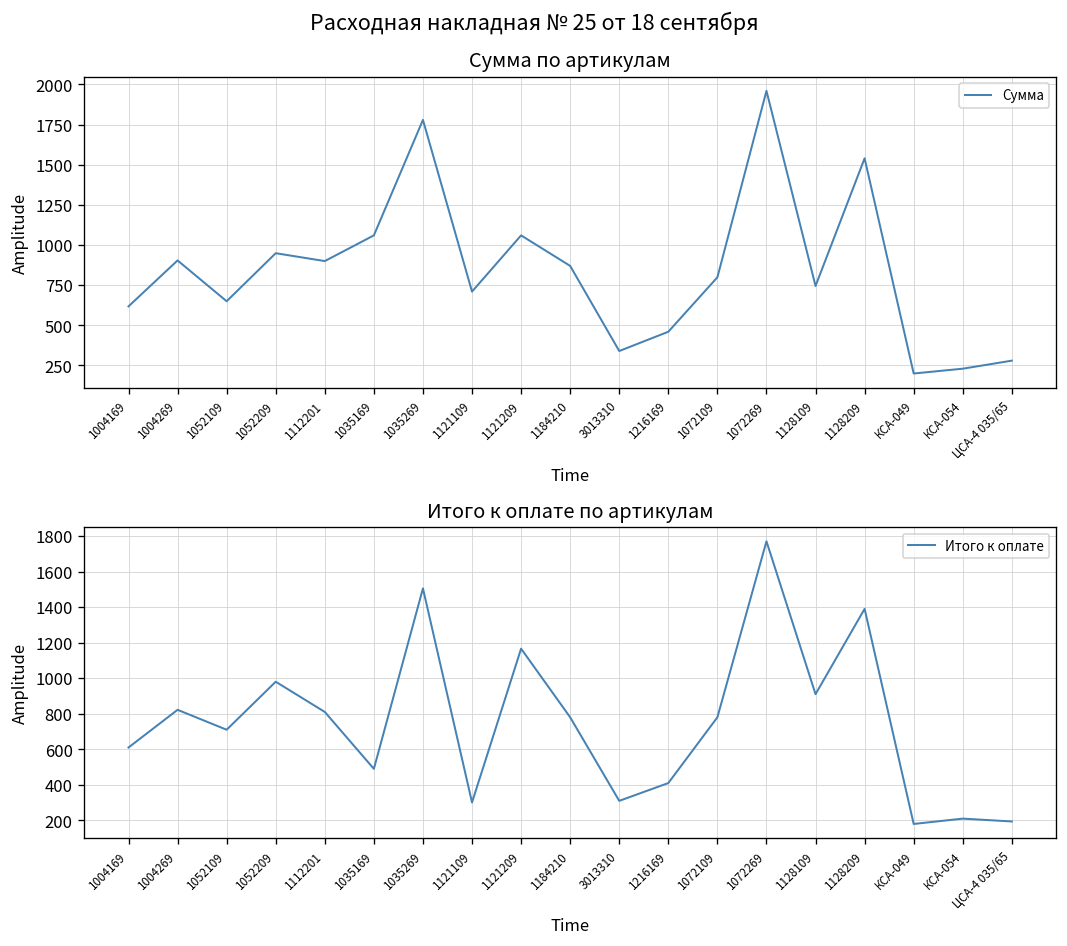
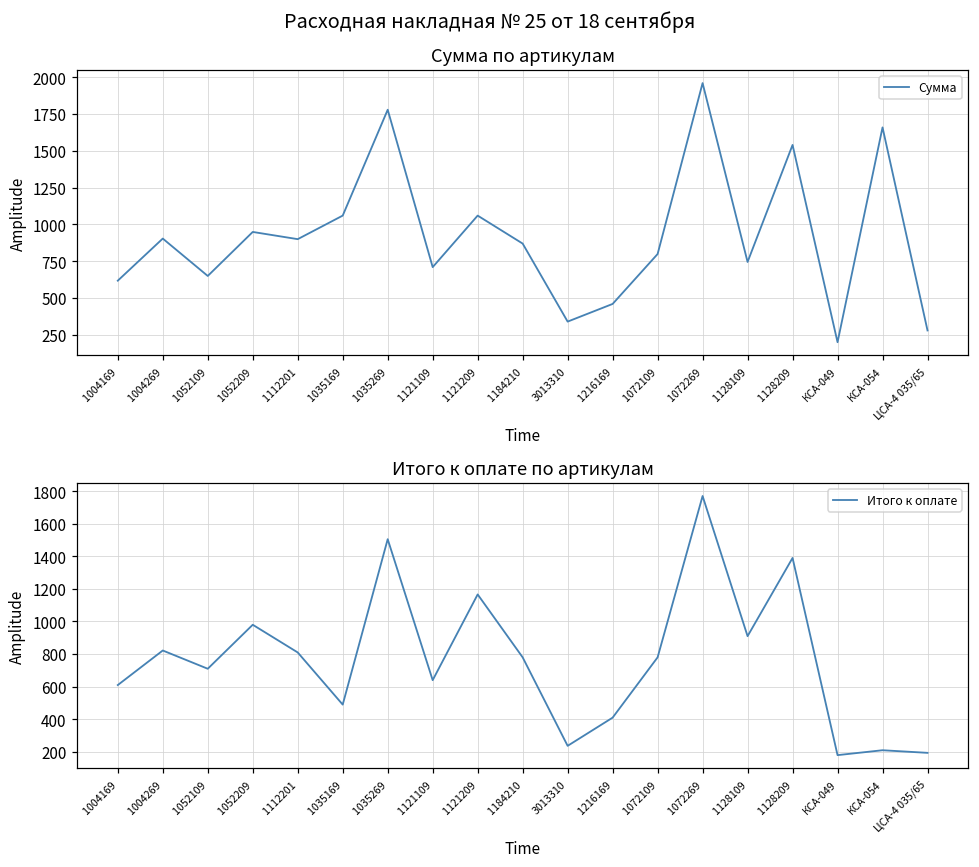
Сумма по артикулам, КСА-054: 230 -> 1660
Итого к оплате по артикулам, 1121109: 300 -> 640
Итого к оплате по артикулам, 3013310: 310 -> 240
